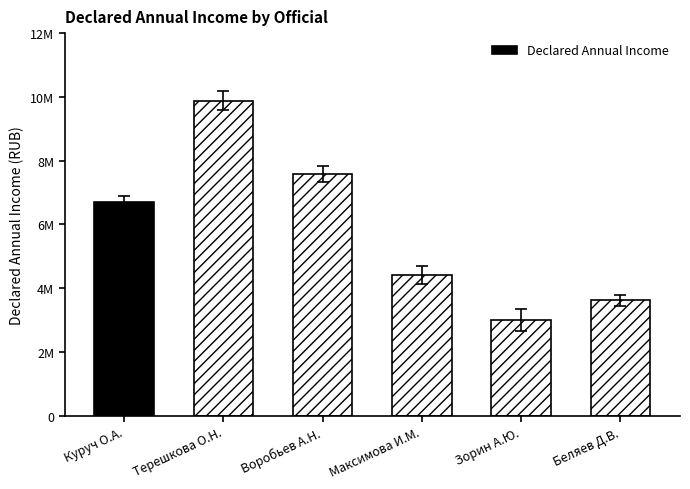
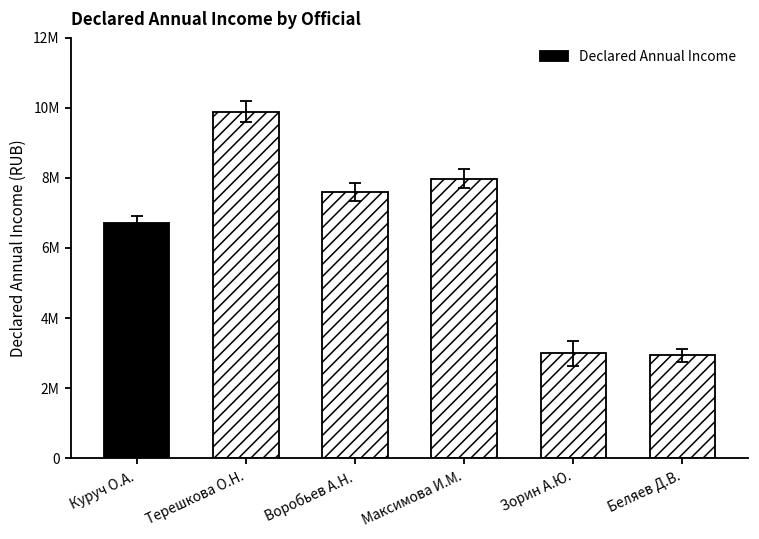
Declared Annual Income, Максимова И.М.: 4400000 -> 8000000
Declared Annual Income, Беляев Д.В.: 3600000 -> 2900000
